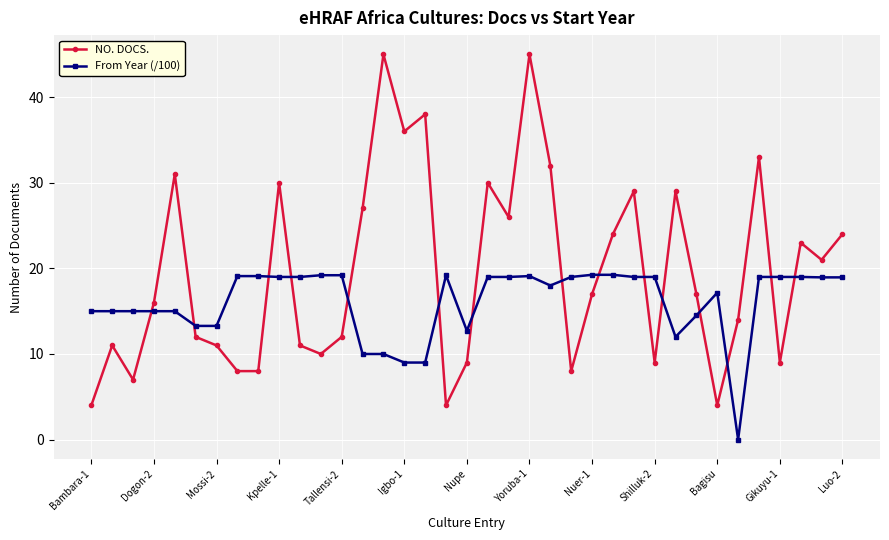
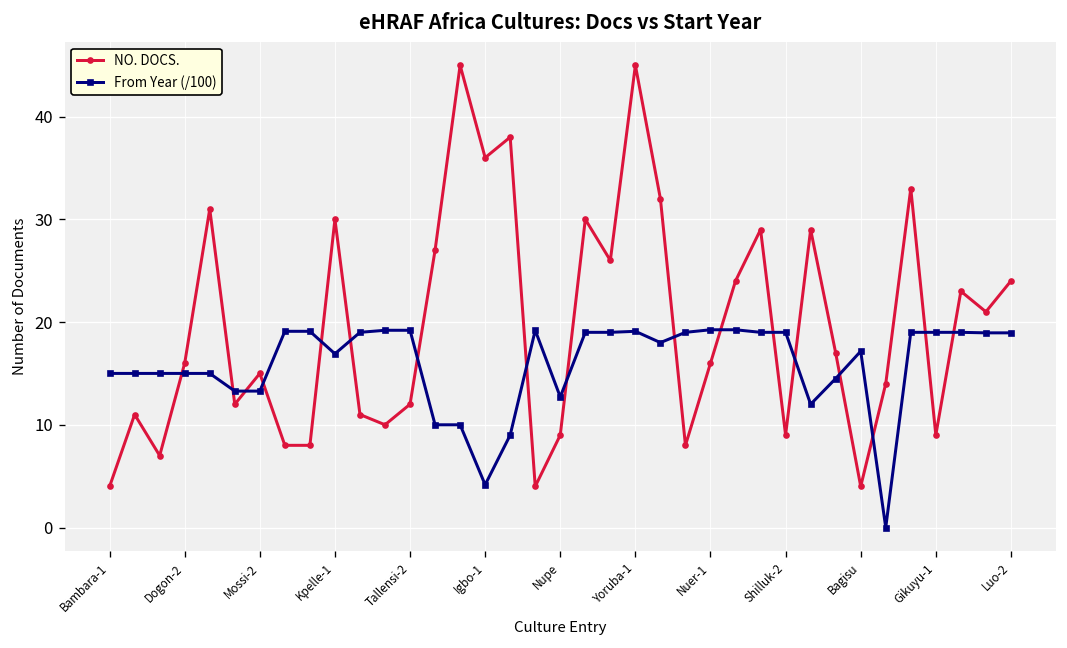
NO. DOCS., Mossi-2: 11 -> 15
From Year (/100), Kpelle-1: 19 -> 17
From Year (/100), Igbo-1: 9 -> 4
NO. DOCS., Nuer-1: 17 -> 16
